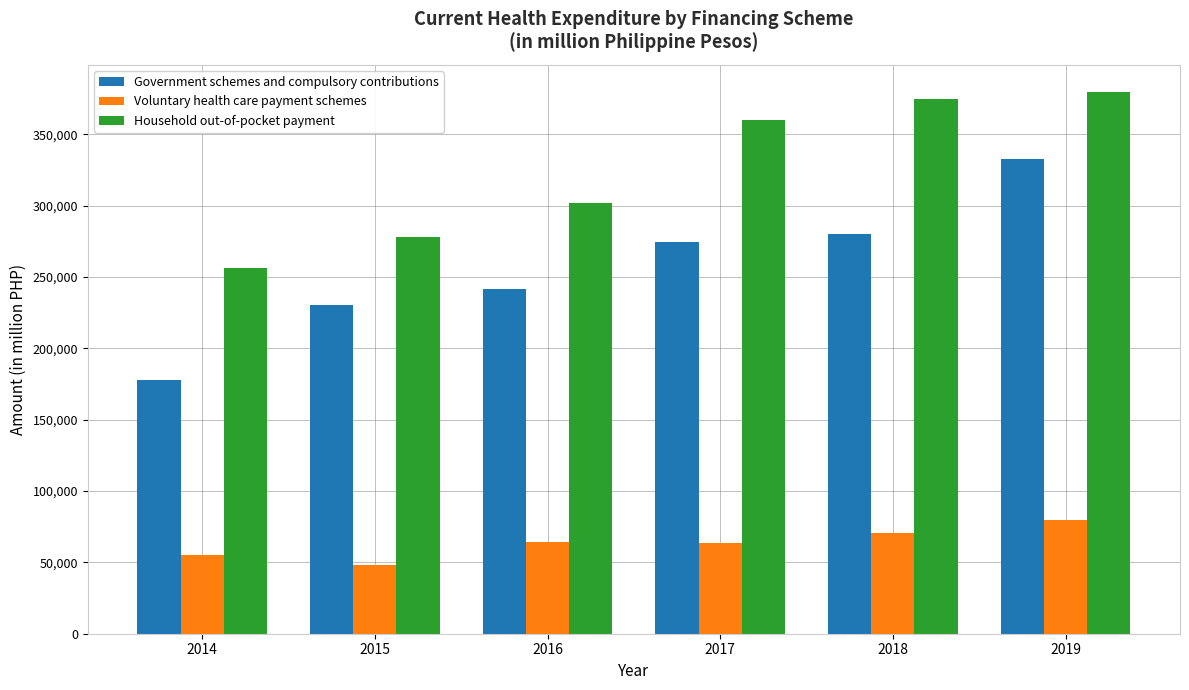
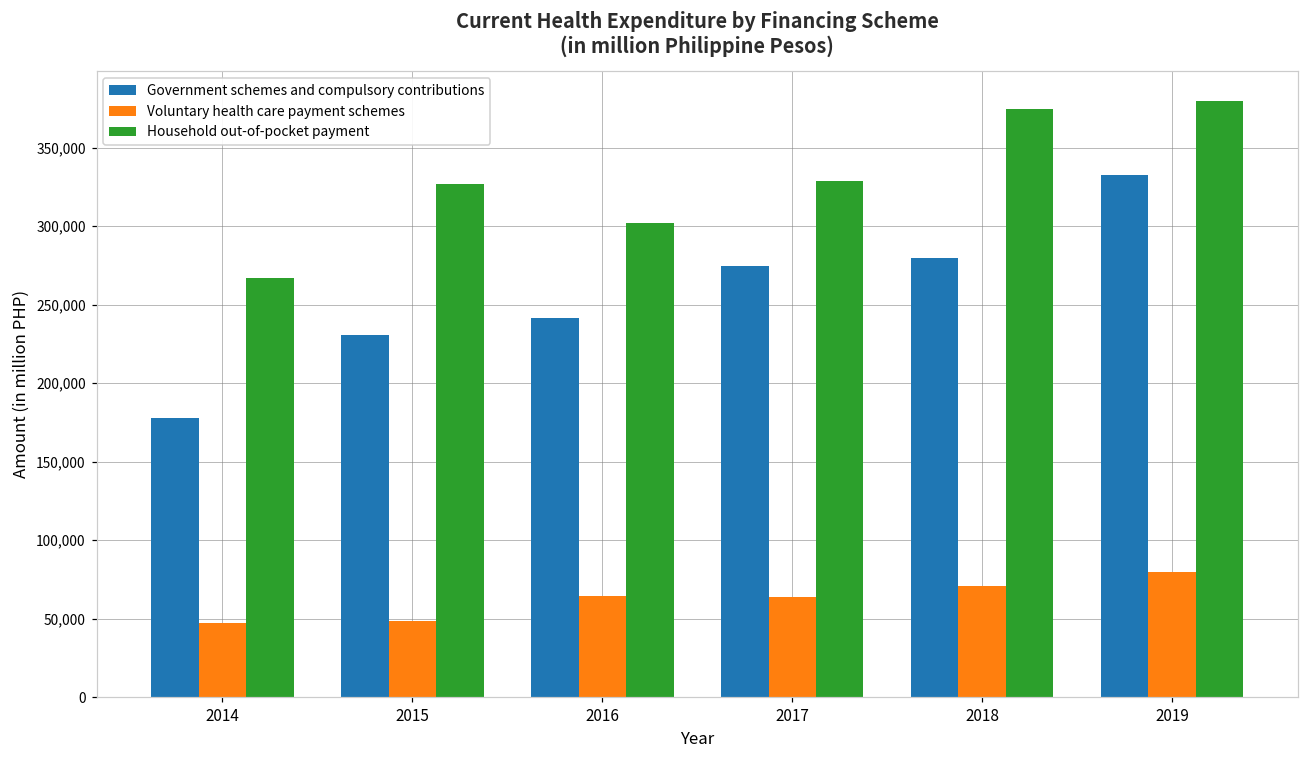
Voluntary health care payment schemes, 2014: 55,000 -> 47,000
Household out-of-pocket payment, 2014: 256,000 -> 267,000
Household out-of-pocket payment, 2015: 278,000 -> 327,000
Household out-of-pocket payment, 2017: 360,000 -> 329,000
